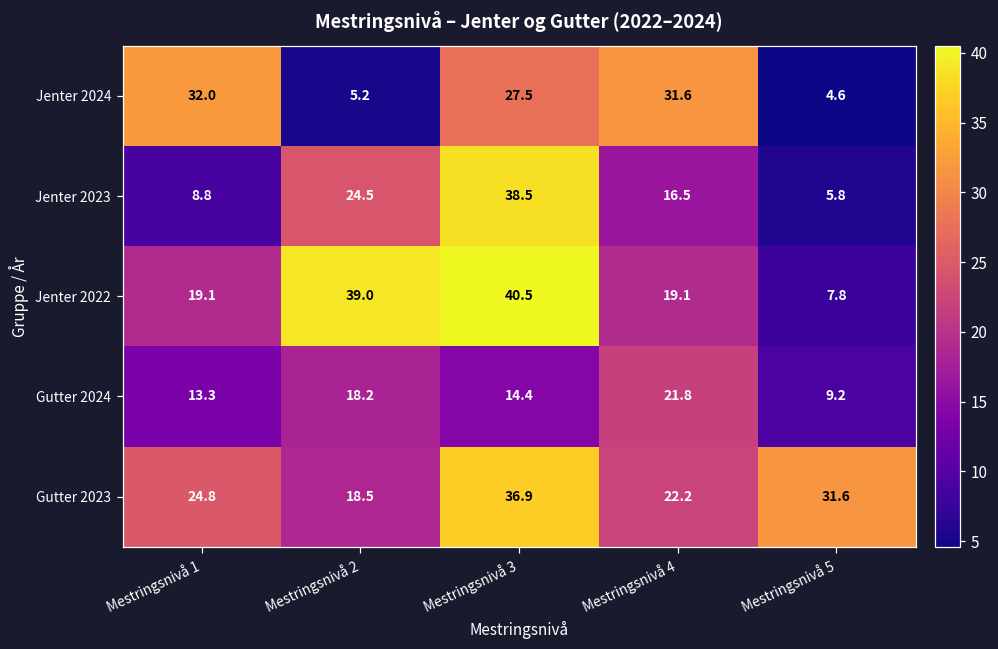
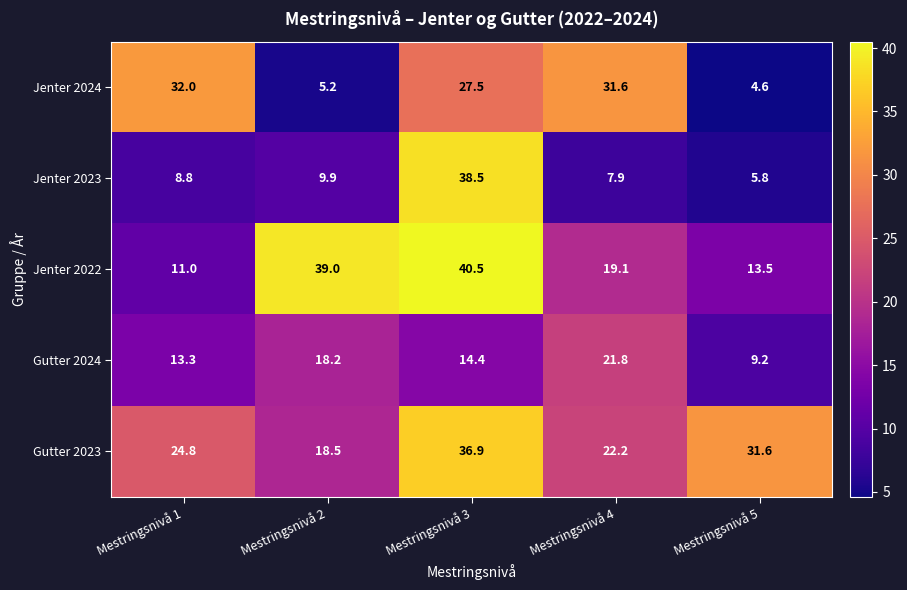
Jenter 2023, Mestringsnivå 2: 24.5 -> 9.9
Jenter 2023, Mestringsnivå 4: 16.5 -> 7.9
Jenter 2022, Mestringsnivå 1: 19.1 -> 11.0
Jenter 2022, Mestringsnivå 5: 7.8 -> 13.5
